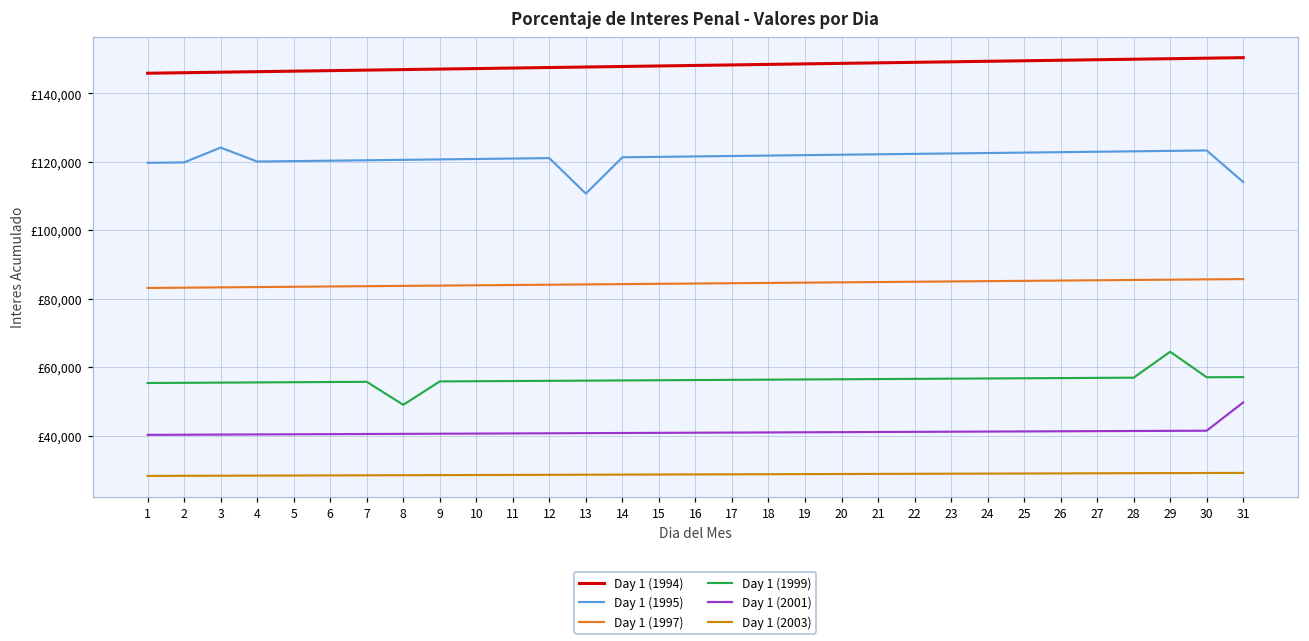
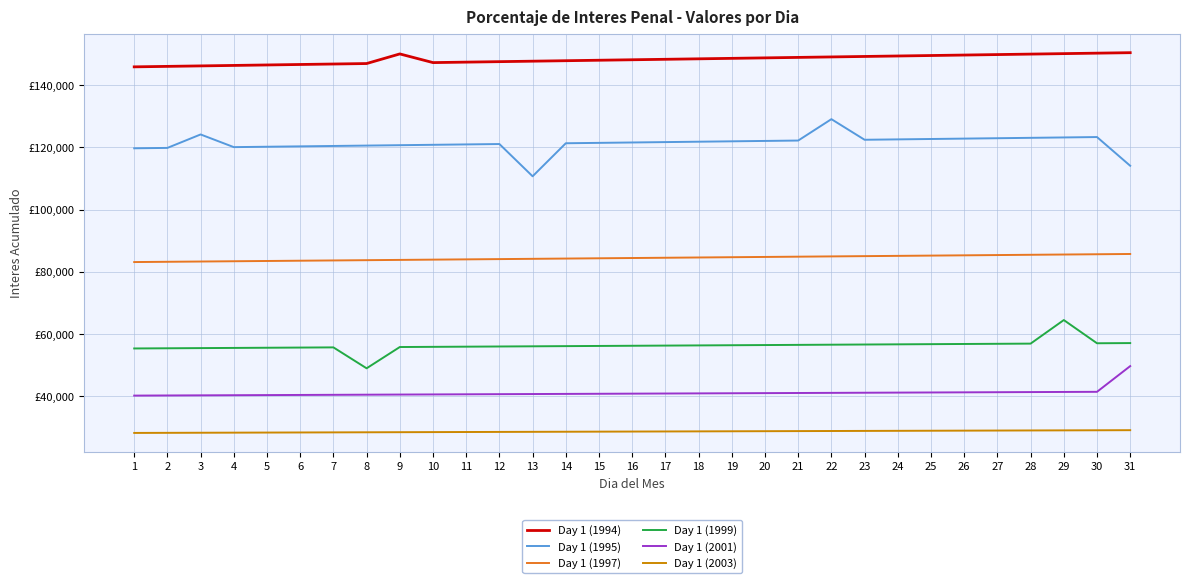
Day 1 (1994), 9: £147,000 -> £150,000
Day 1 (1995), 22: £122,000 -> £129,000
